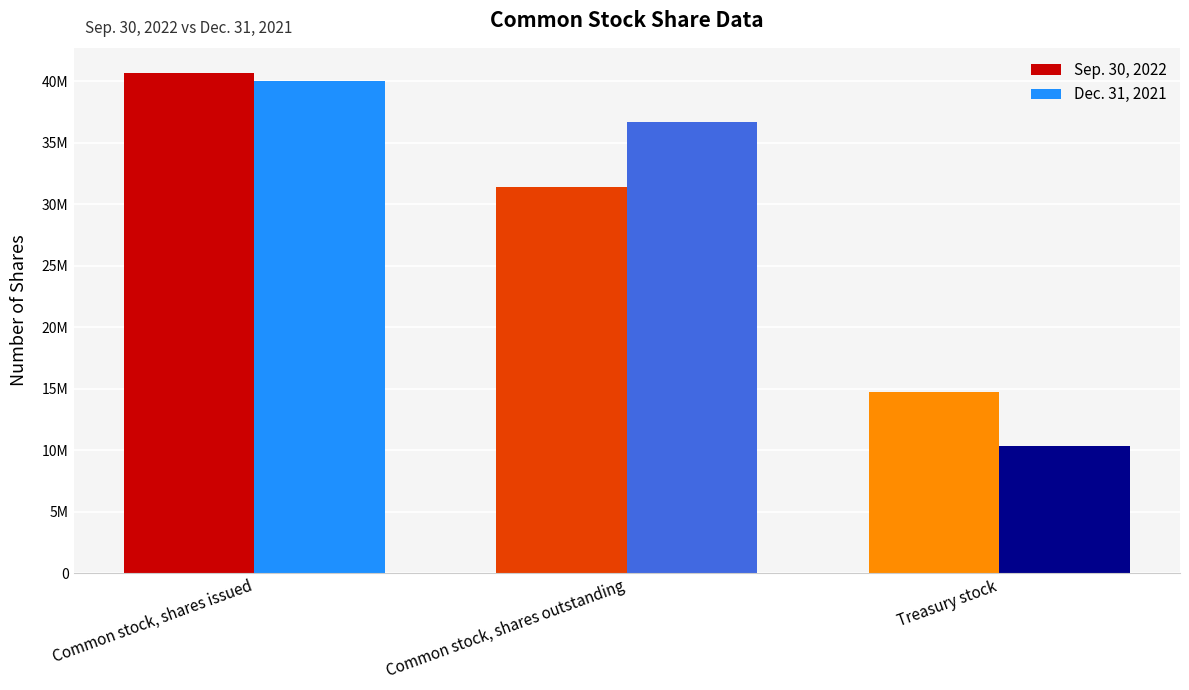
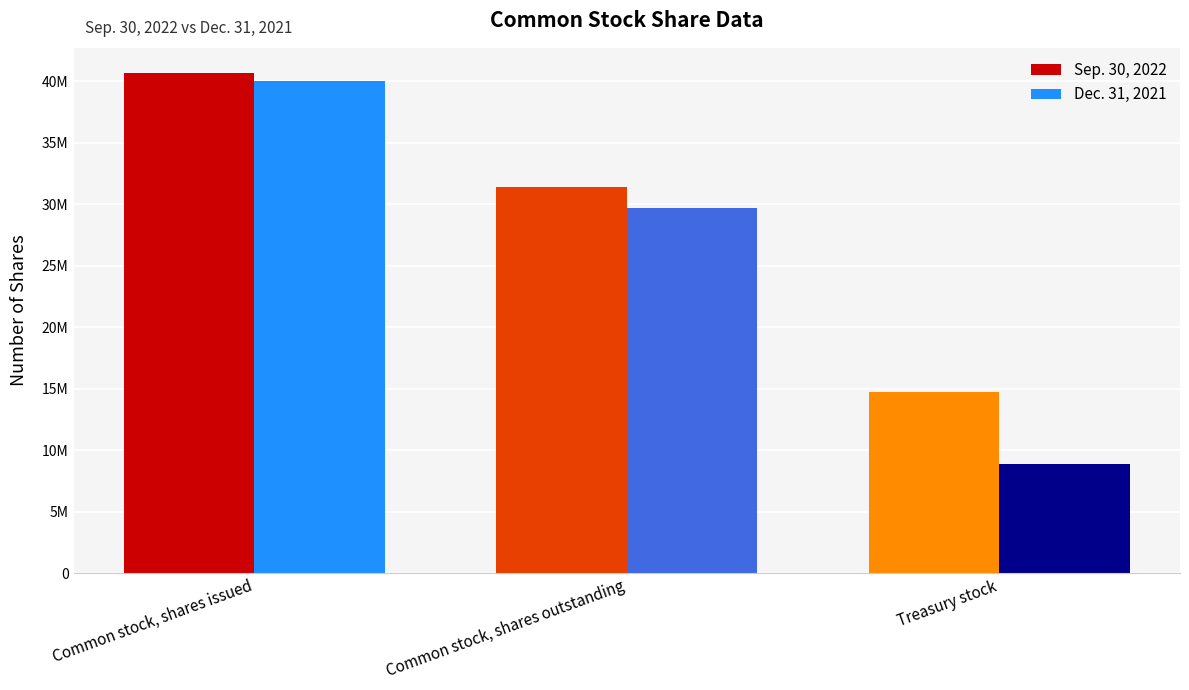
Dec. 31, 2021, Common stock, shares outstanding: 36700000 -> 29700000
Dec. 31, 2021, Treasury stock: 10300000 -> 8900000
